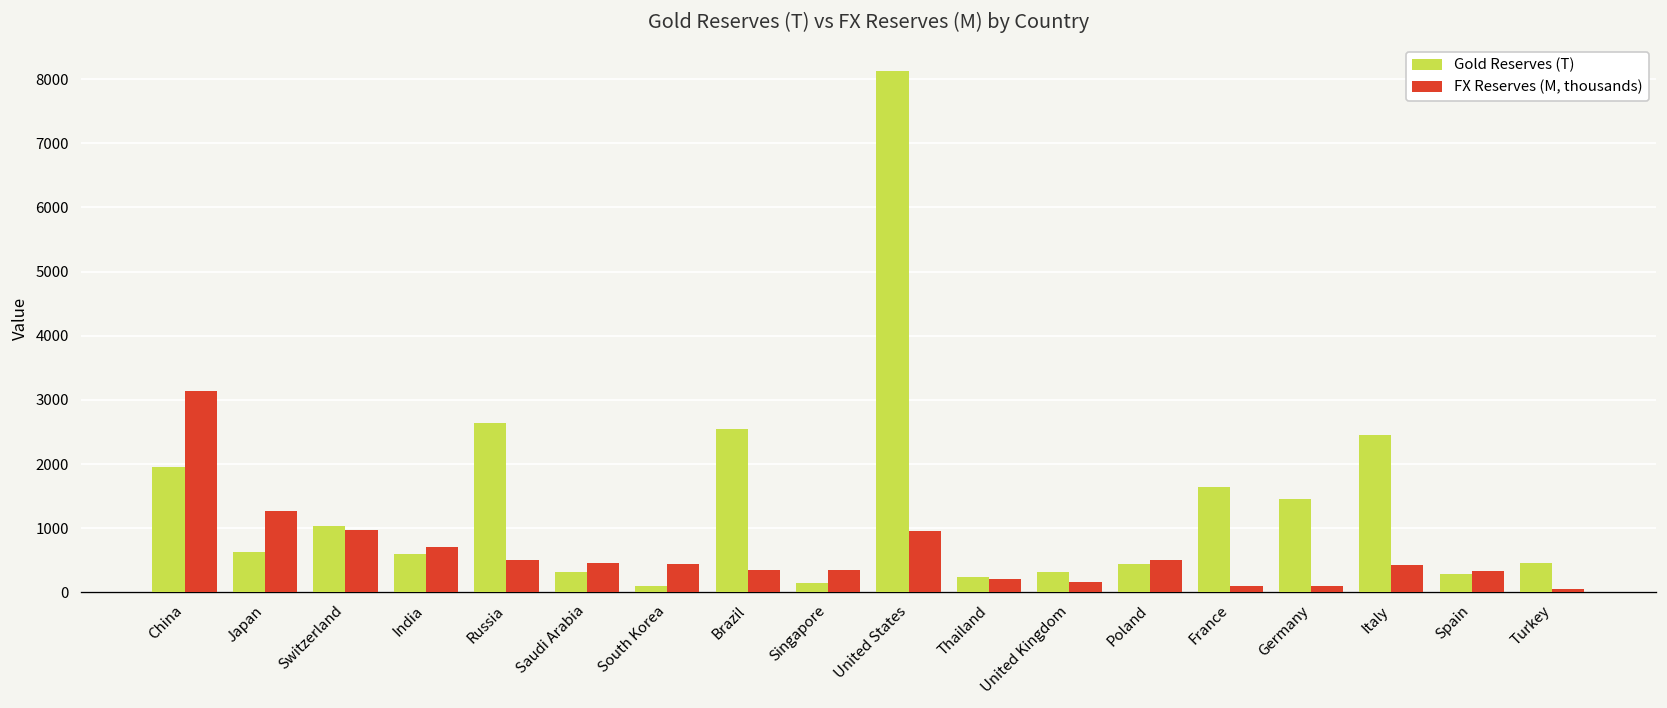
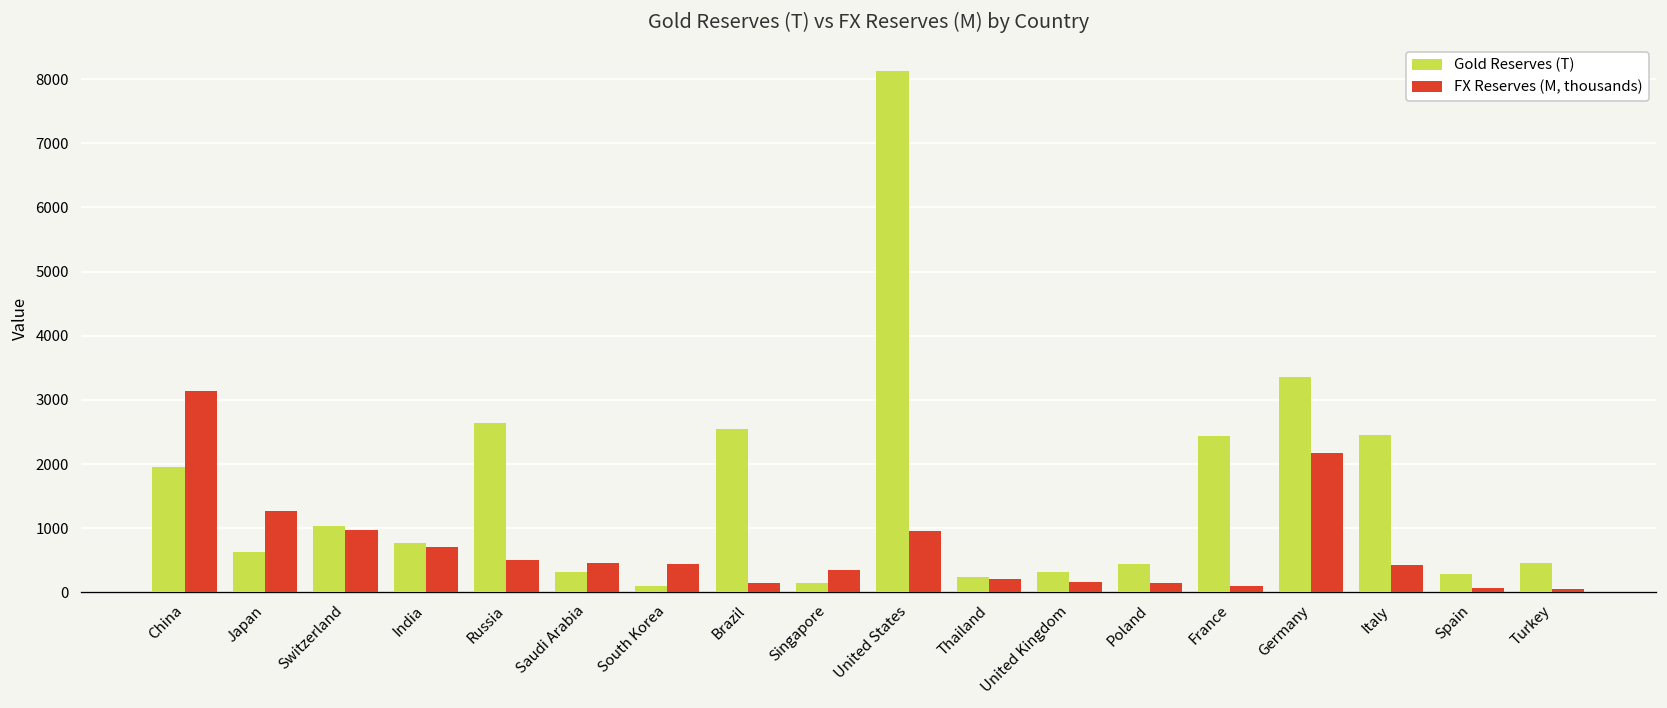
Gold Reserves (T), India: 600 -> 800
FX Reserves (M, thousands), Brazil: 300 -> 200
FX Reserves (M, thousands), Poland: 500 -> 100
Gold Reserves (T), France: 1600 -> 2400
Gold Reserves (T), Germany: 1500 -> 3400
FX Reserves (M, thousands), Germany: 100 -> 2200
FX Reserves (M, thousands), Spain: 300 -> 100
